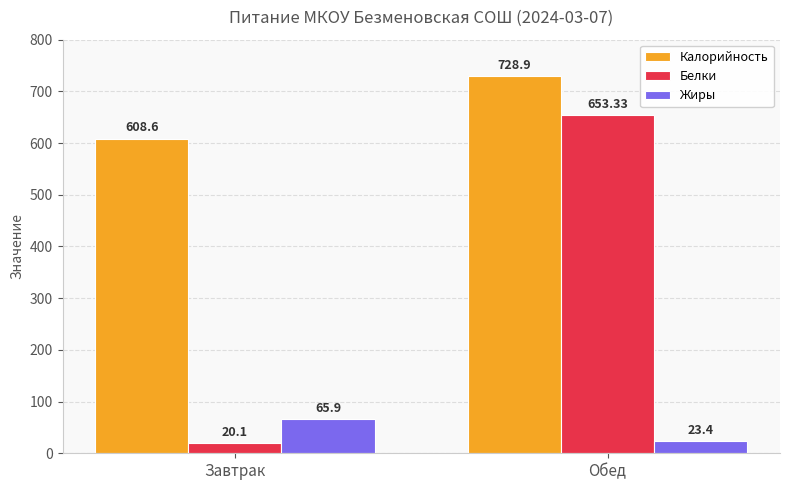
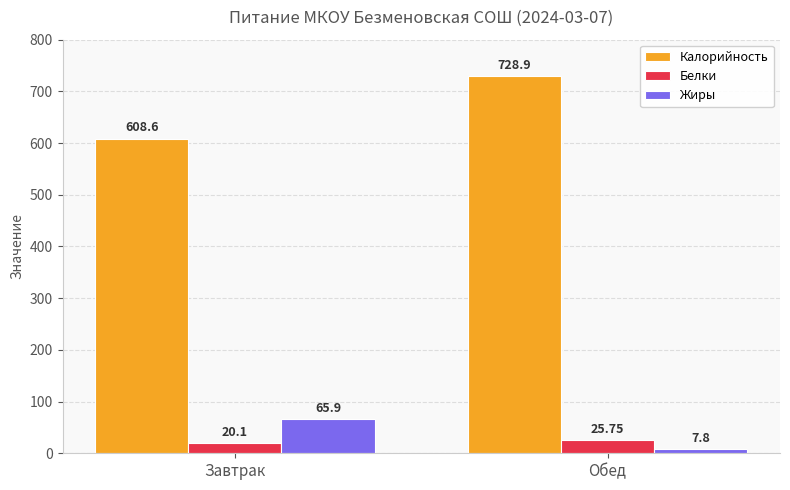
Белки, Обед: 653.33 -> 25.75
Жиры, Обед: 23.4 -> 7.8
